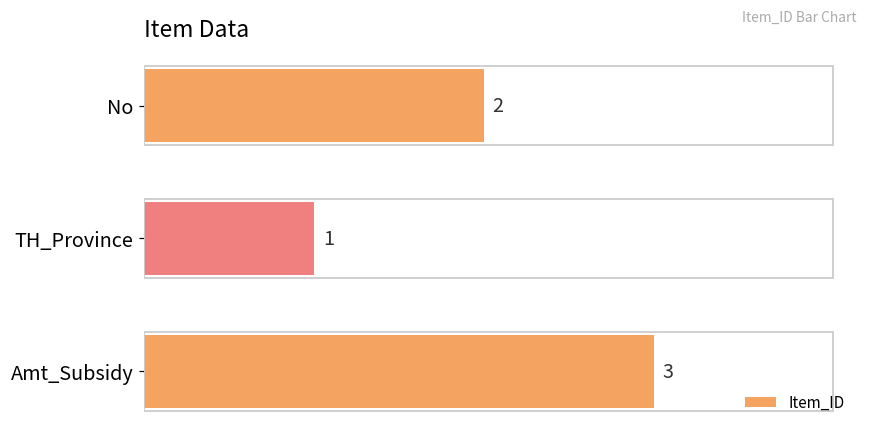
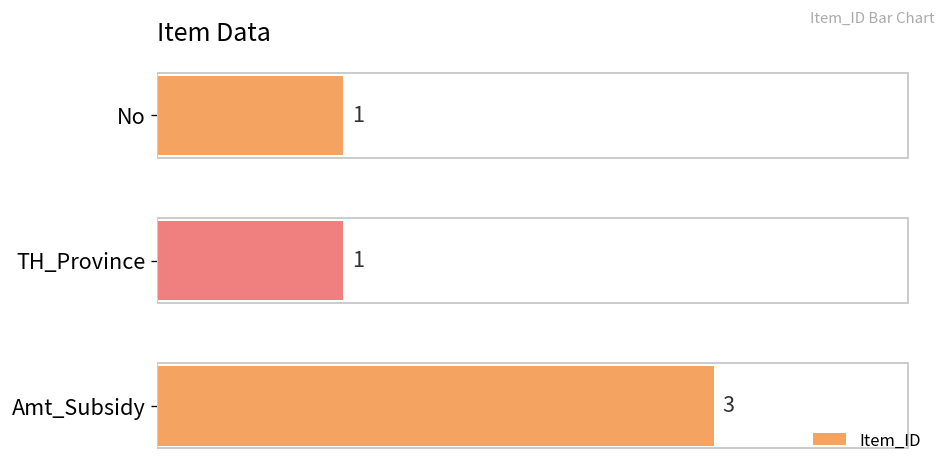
No: 2 -> 1
